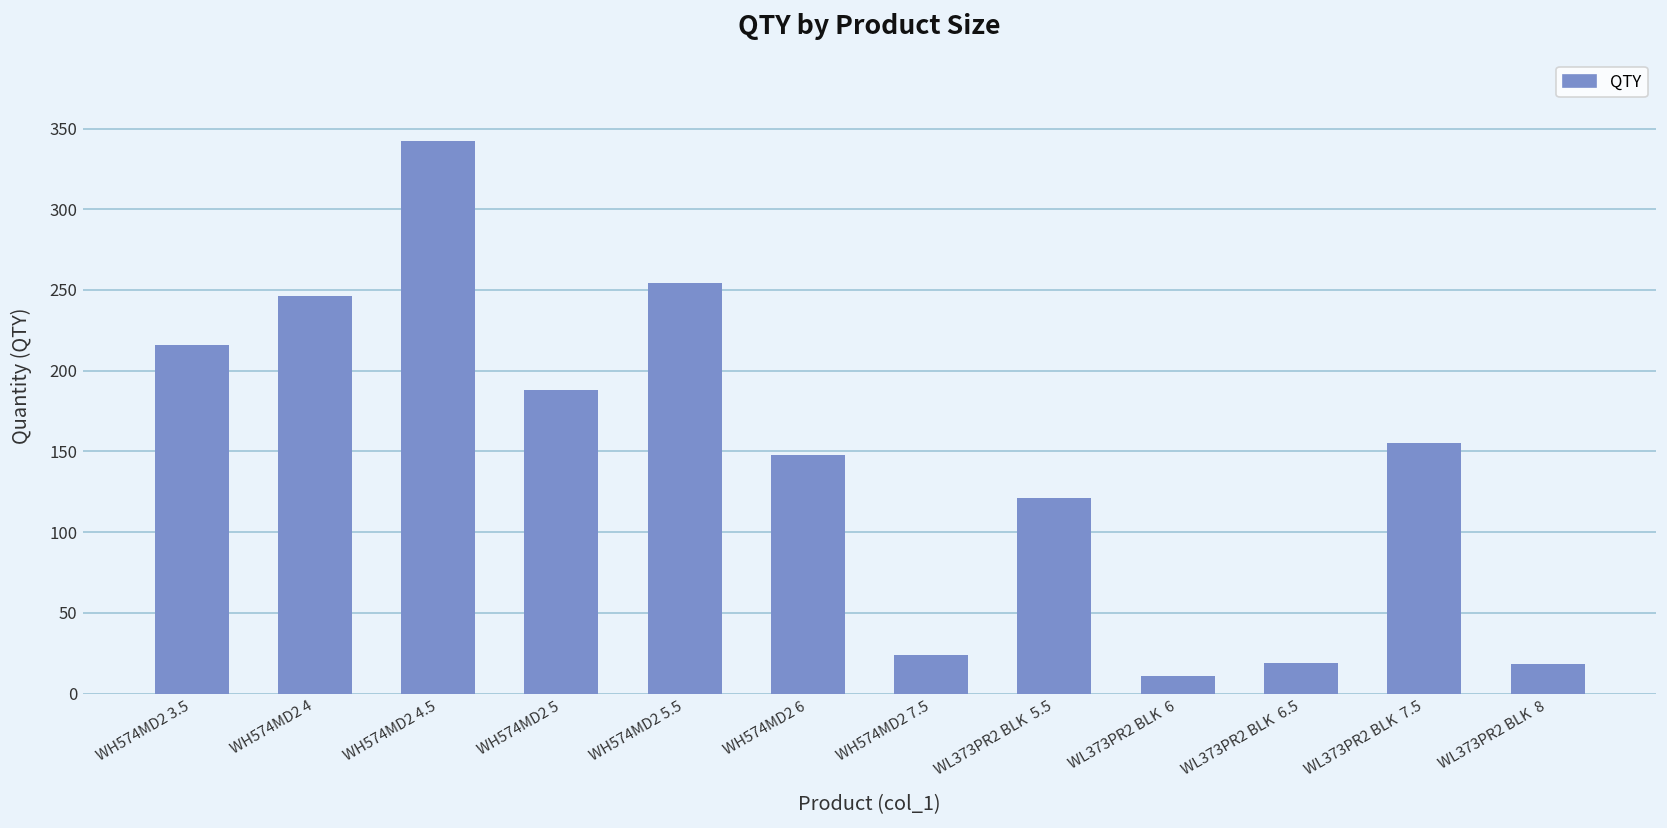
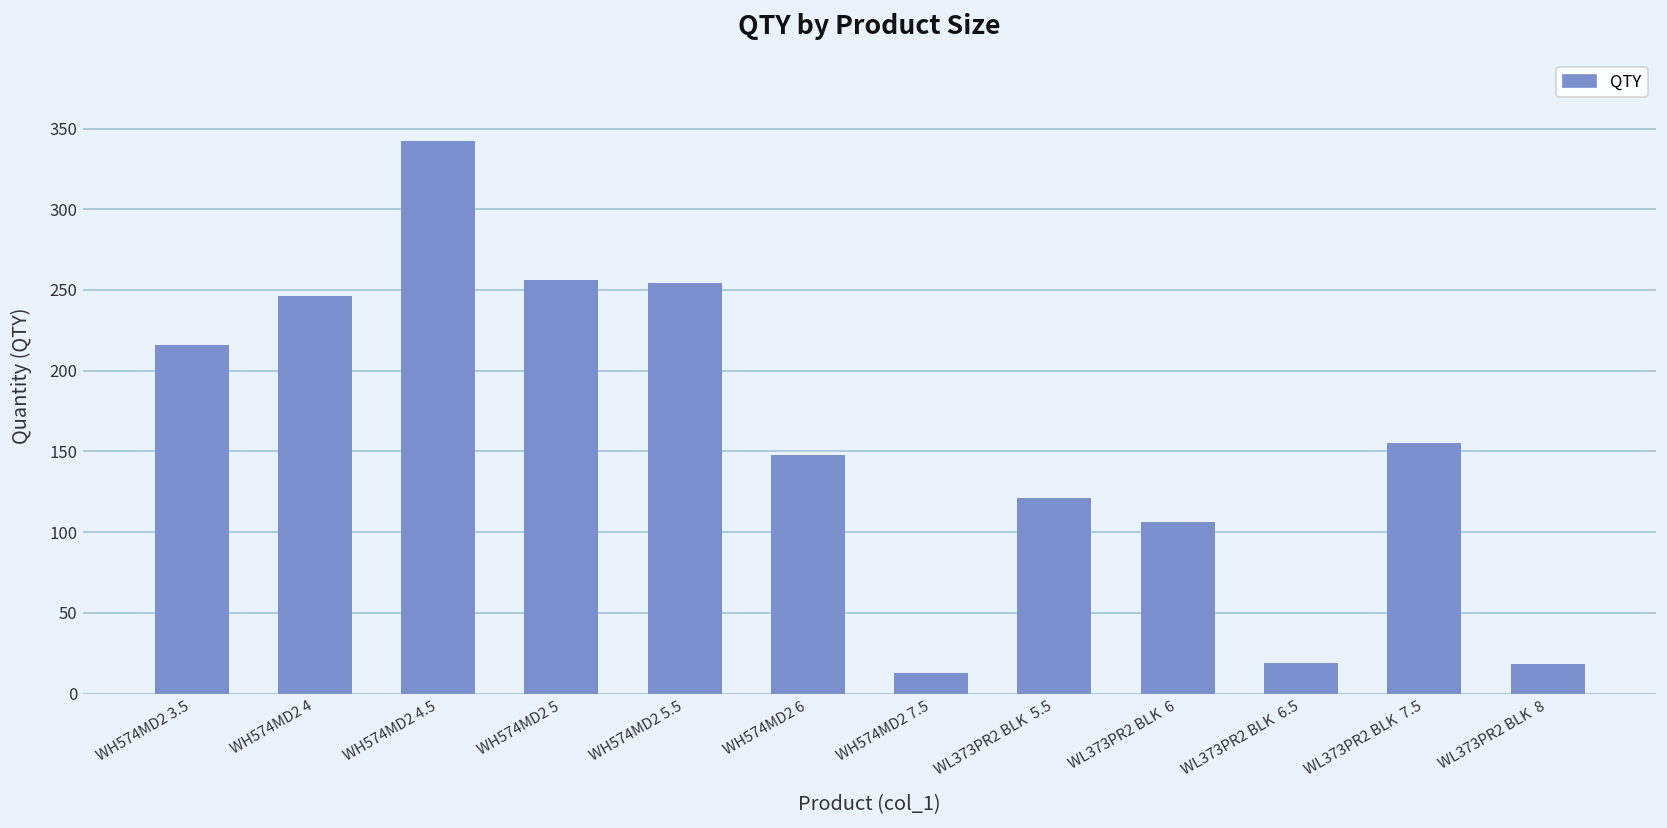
WH574MD2 5: 188 -> 256
WH574MD2 7.5: 24 -> 13
WL373PR2 BLK 6: 11 -> 106
